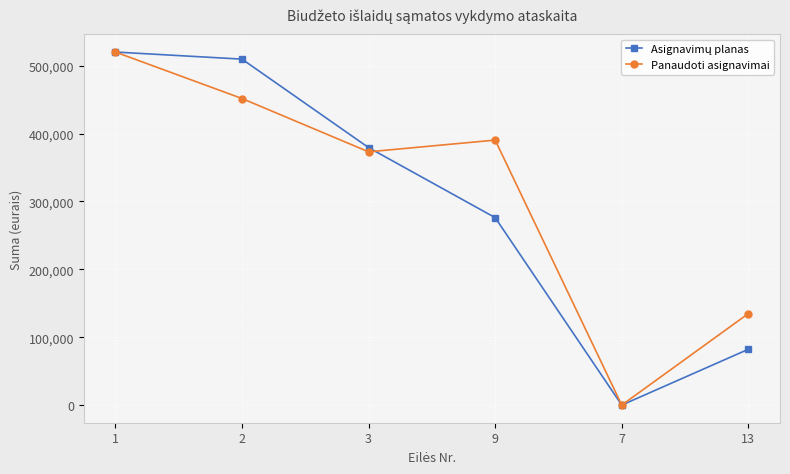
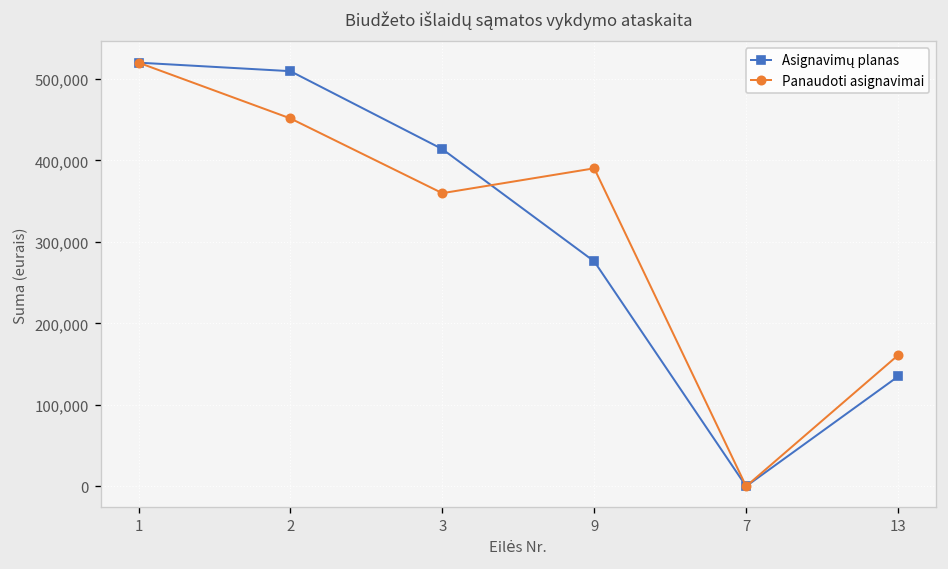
Asignavimų planas, 3: 380,000 -> 410,000
Panaudoti asignavimai, 3: 370,000 -> 360,000
Asignavimų planas, 13: 80,000 -> 130,000
Panaudoti asignavimai, 13: 130,000 -> 160,000
